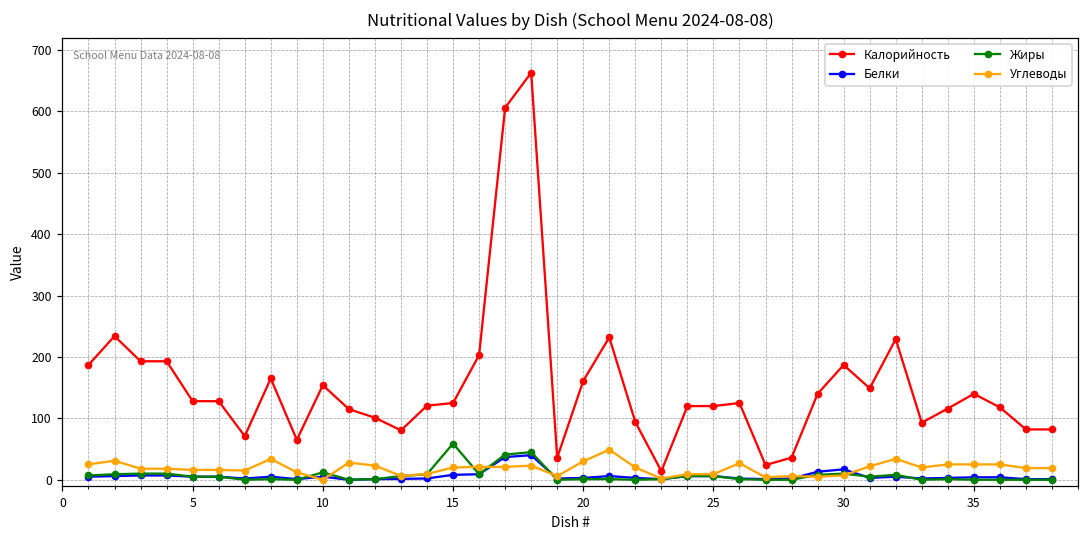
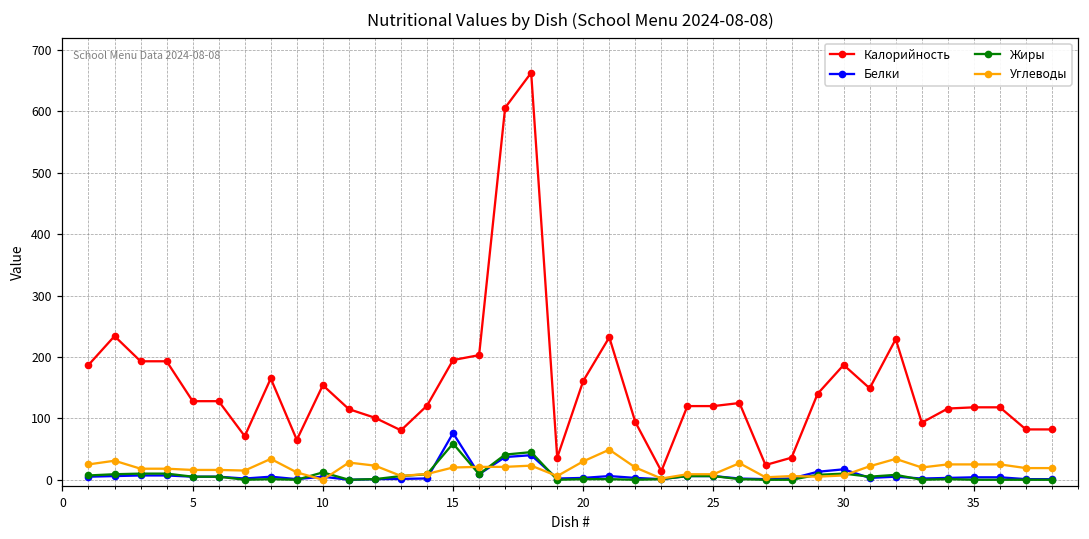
Калорийность, 15: 130 -> 200
Белки, 15: 10 -> 80
Калорийность, 35: 140 -> 120
